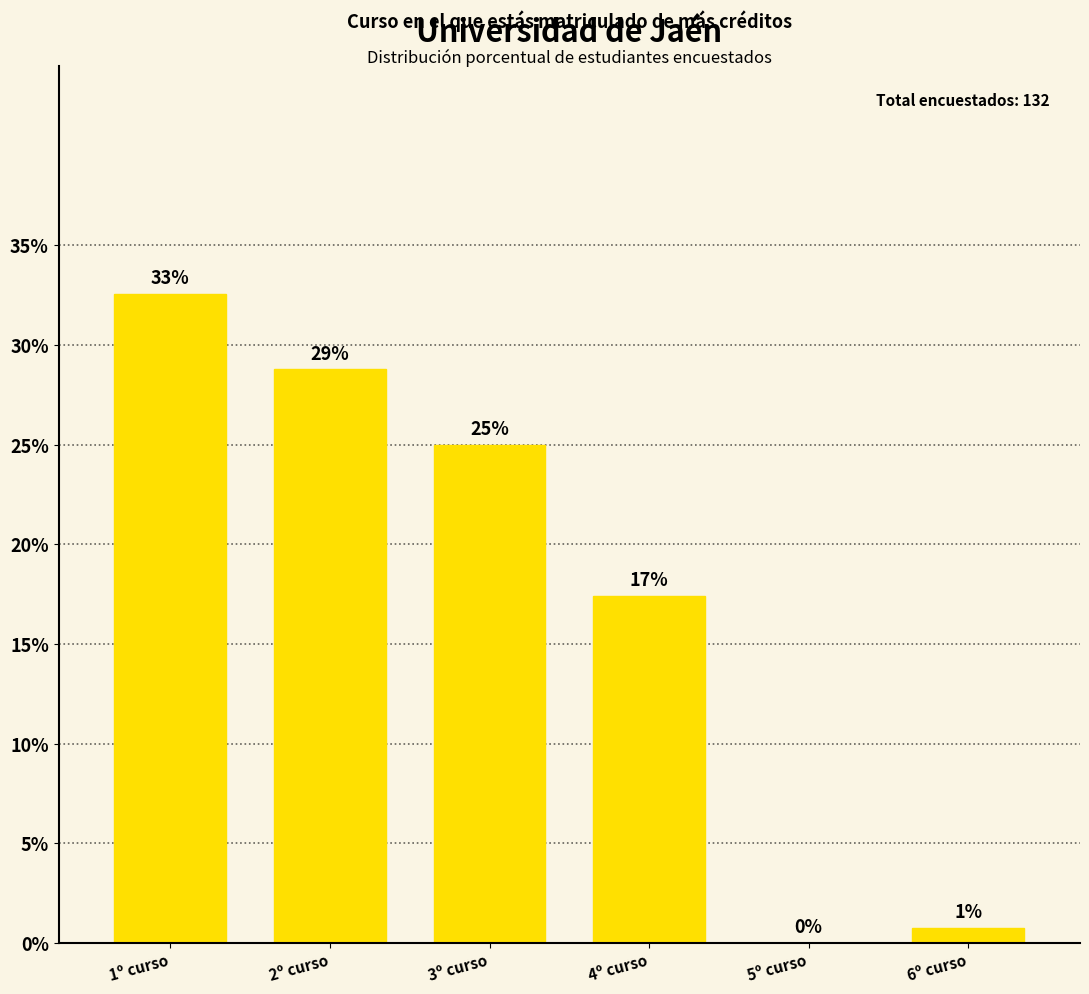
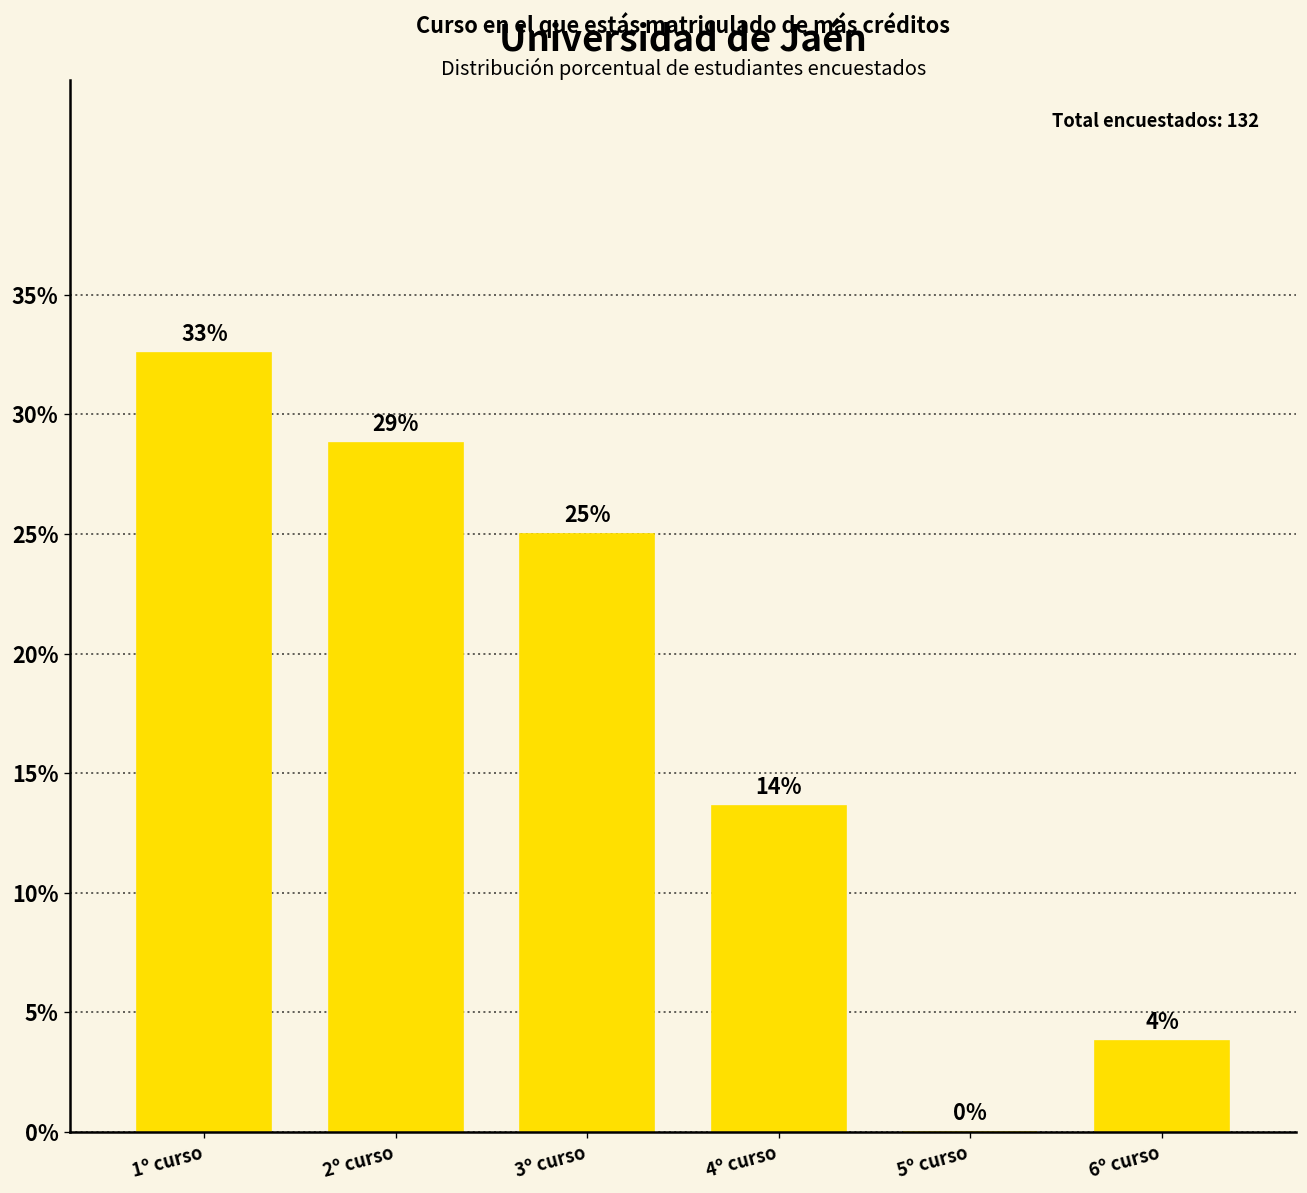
4º curso: 17% -> 14%
6º curso: 1% -> 4%
